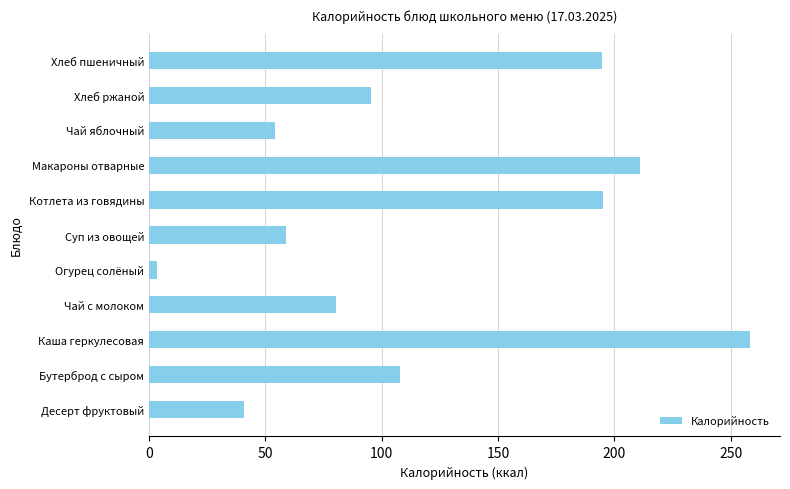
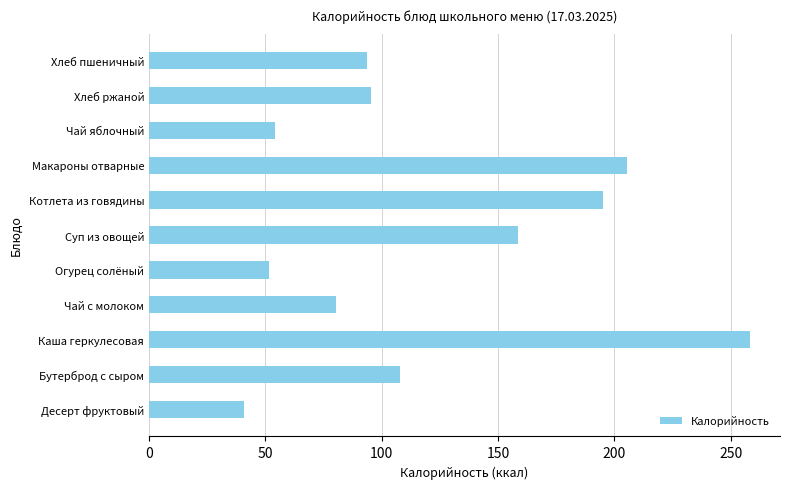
Хлеб пшеничный: 194 -> 94
Макароны отварные: 211 -> 205
Суп из овощей: 59 -> 159
Огурец солёный: 4 -> 52
